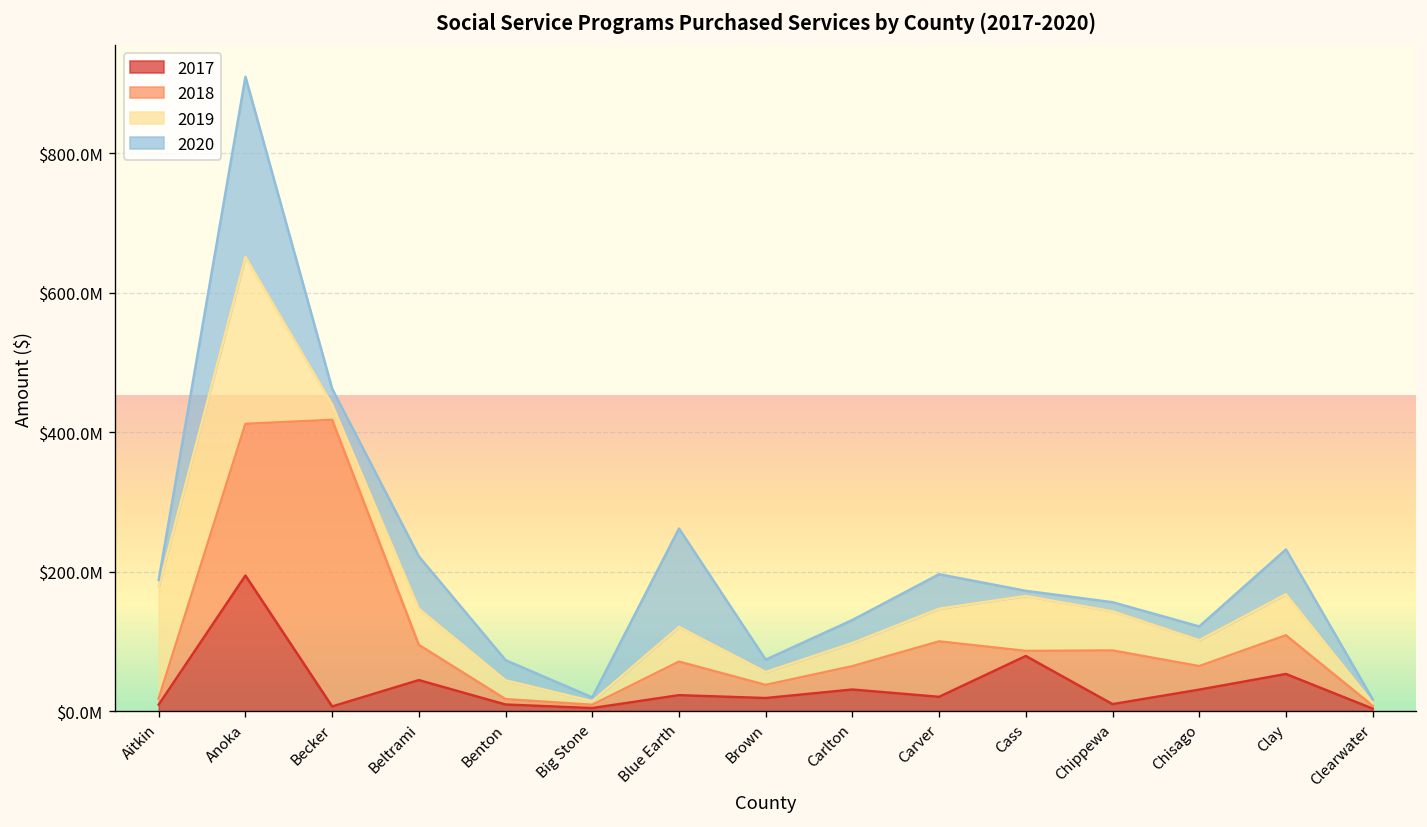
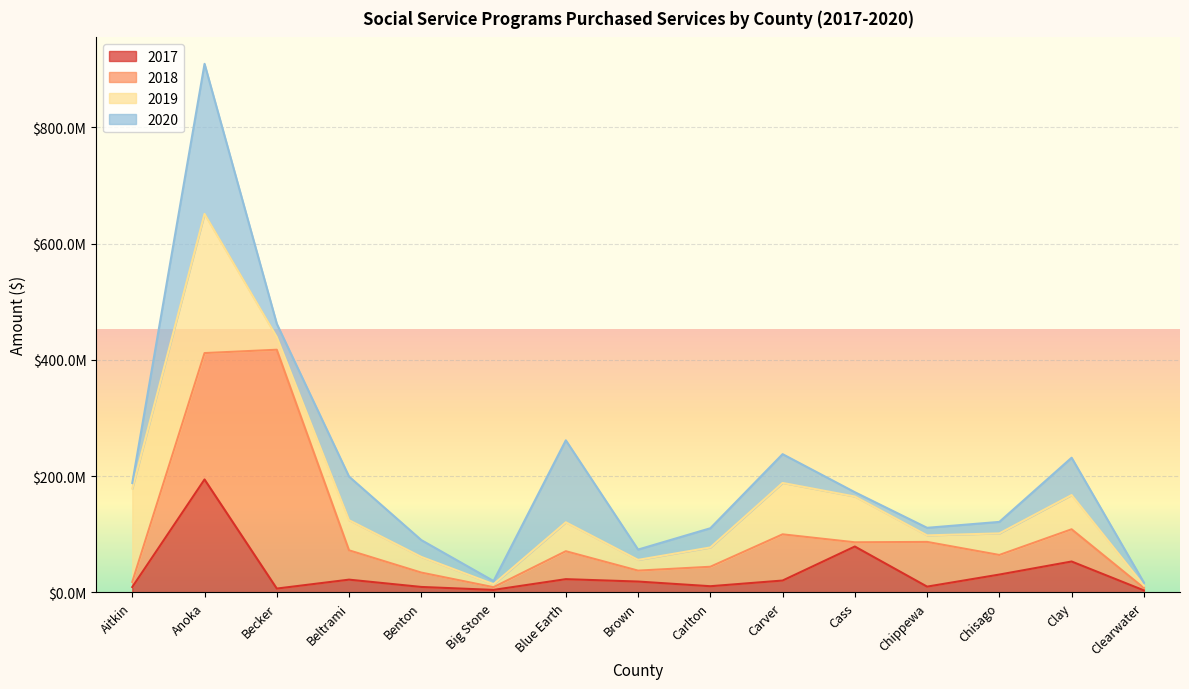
2017, Beltrami: $40000000 -> $20000000
2018, Benton: $10000000 -> $20000000
2017, Carlton: $30000000 -> $10000000
2019, Carver: $50000000 -> $90000000
2019, Chippewa: $60000000 -> $10000000
